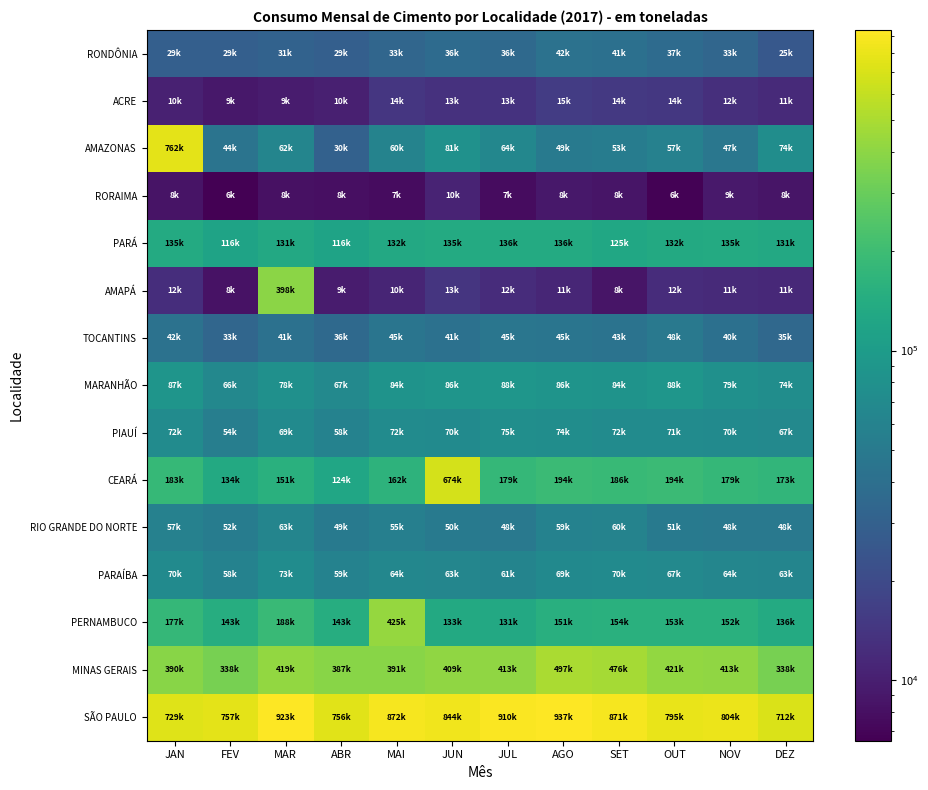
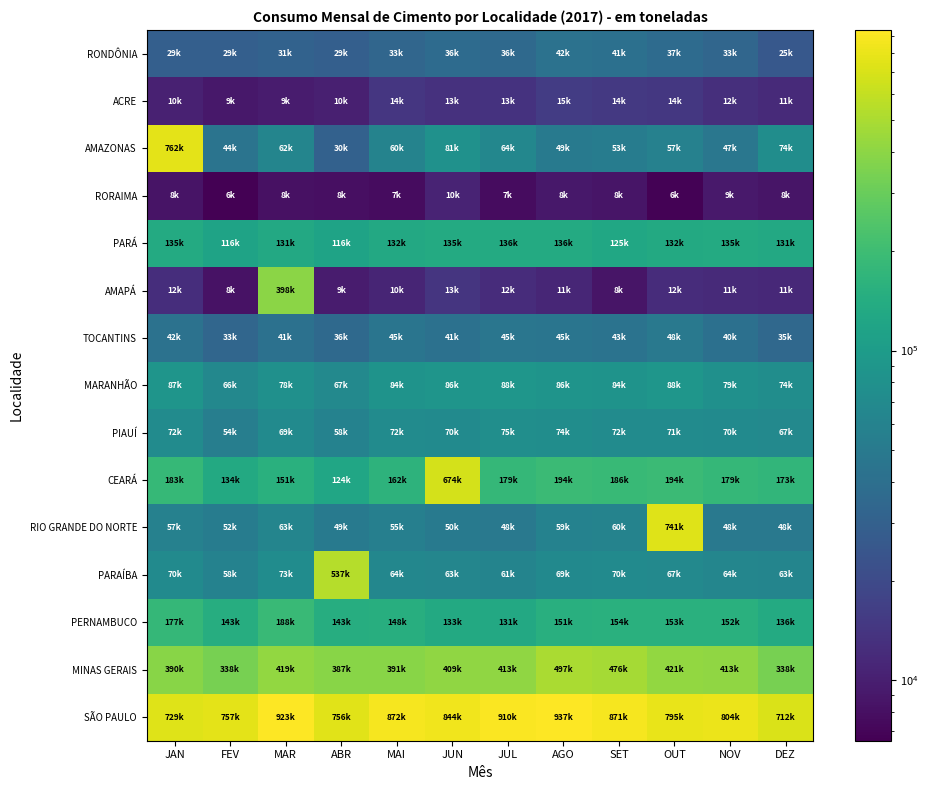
RIO GRANDE DO NORTE, OUT: 51k -> 741k
PARAÍBA, ABR: 59k -> 537k
PERNAMBUCO, MAI: 425k -> 148k
